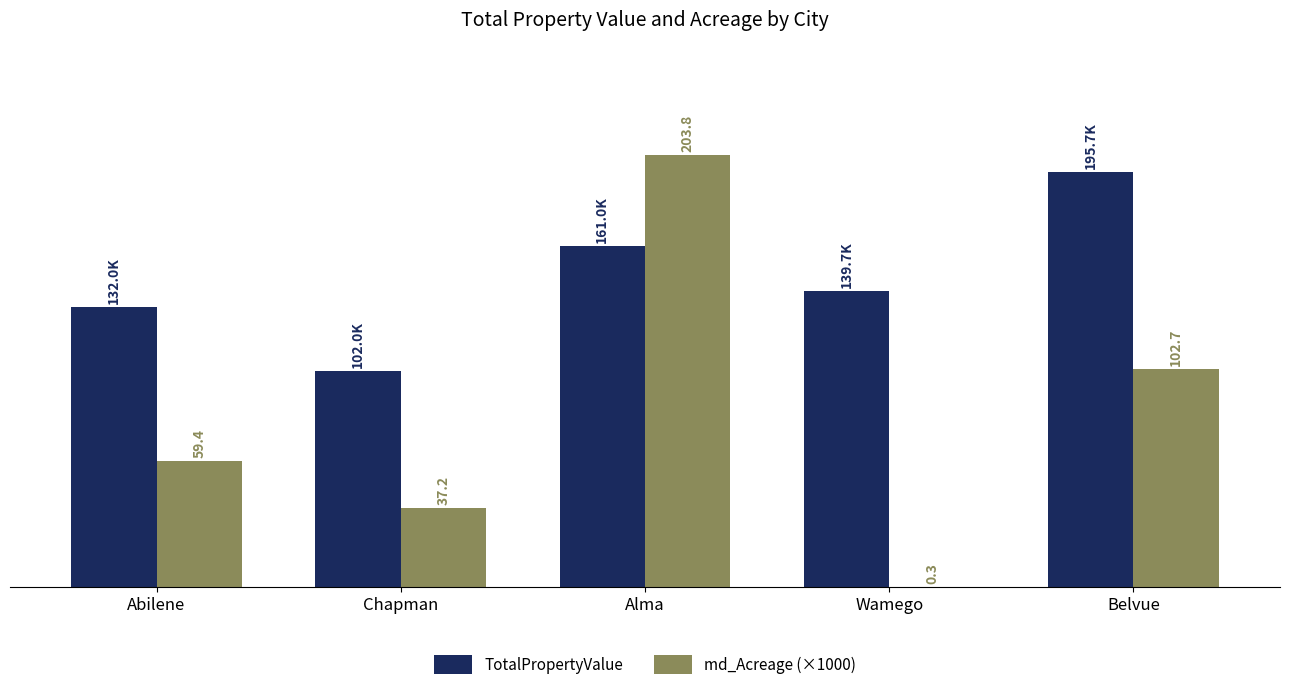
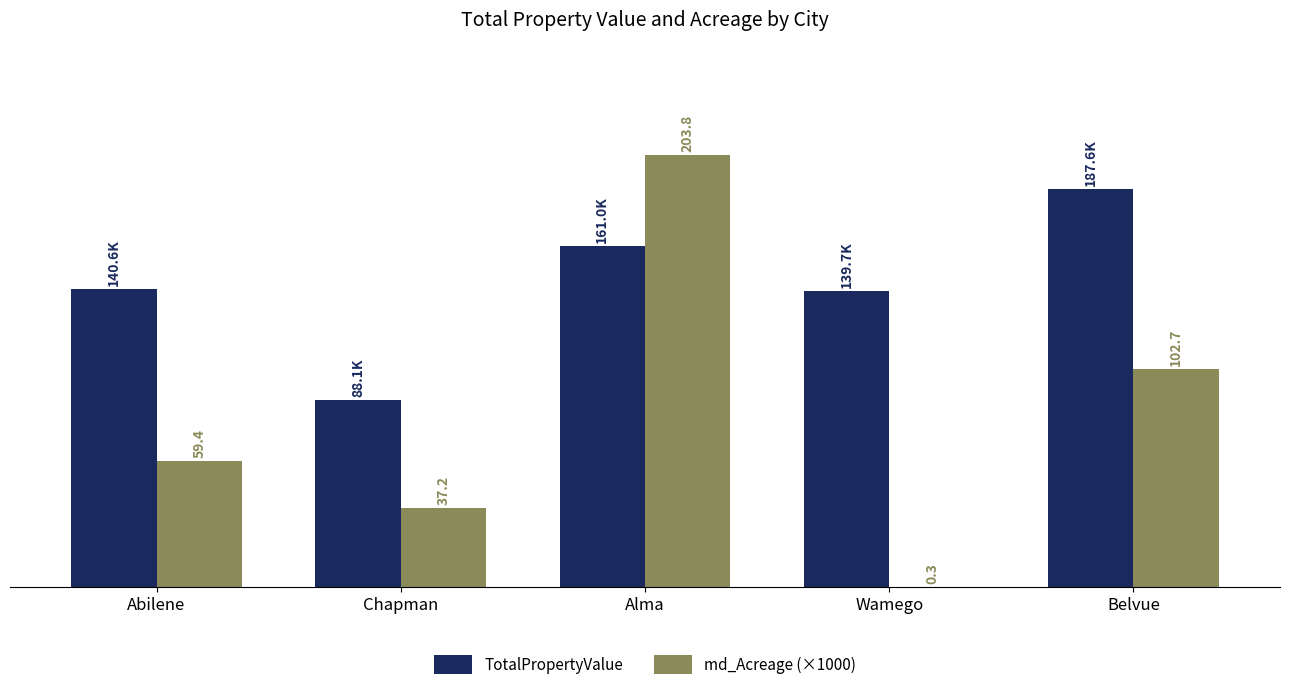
TotalPropertyValue, Abilene: 132.0K -> 140.6K
TotalPropertyValue, Chapman: 102.0K -> 88.1K
TotalPropertyValue, Belvue: 195.7K -> 187.6K
